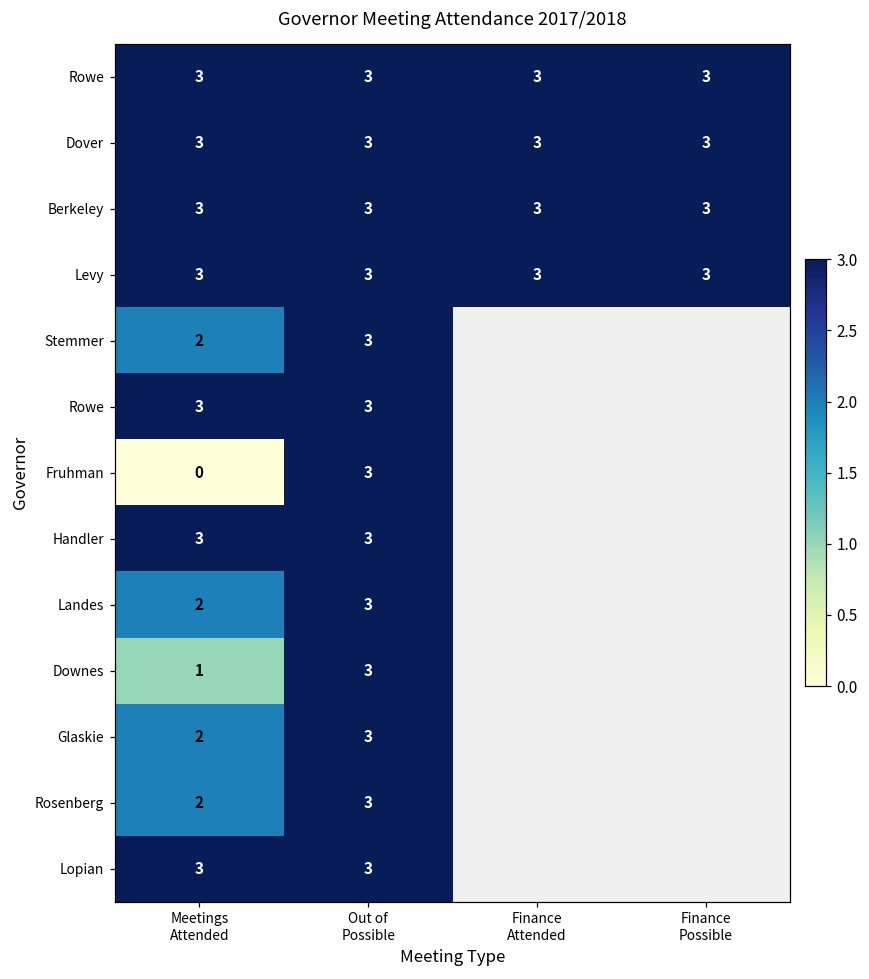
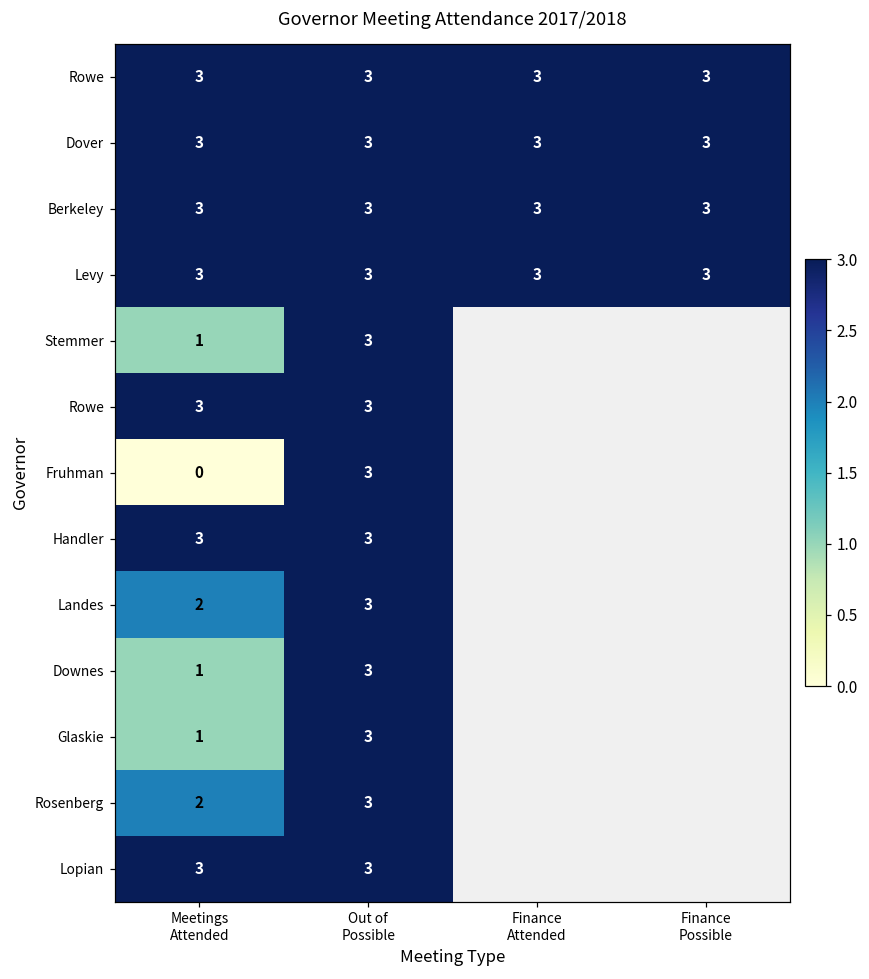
Stemmer, Meetings Attended: 2 -> 1
Glaskie, Meetings Attended: 2 -> 1
